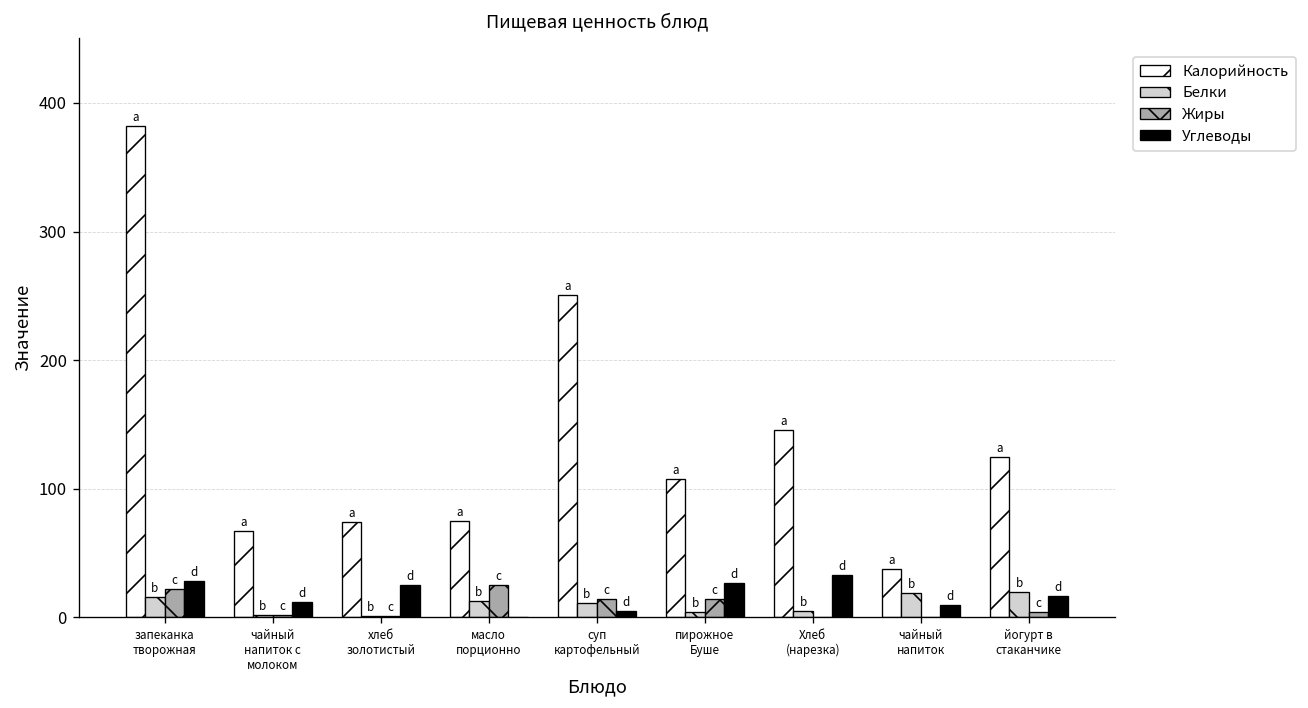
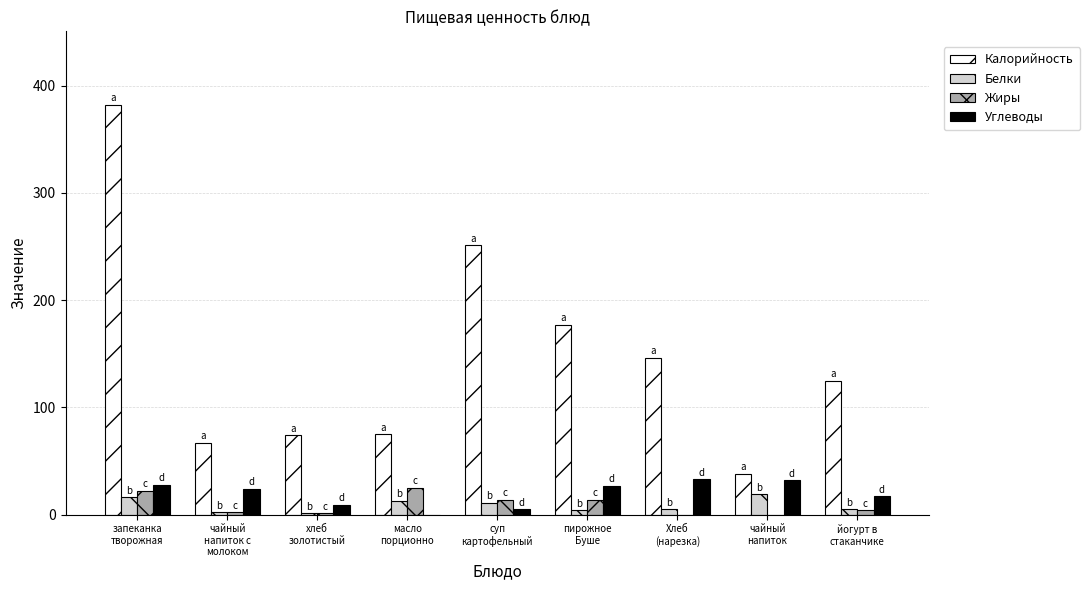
Углеводы, чайный напиток с молоком: 12 -> 24
Углеводы, хлеб золотистый: 25 -> 9
Калорийность, пирожное Буше: 108 -> 177
Углеводы, чайный напиток: 10 -> 32
Белки, йогурт в стаканчике: 20 -> 5
